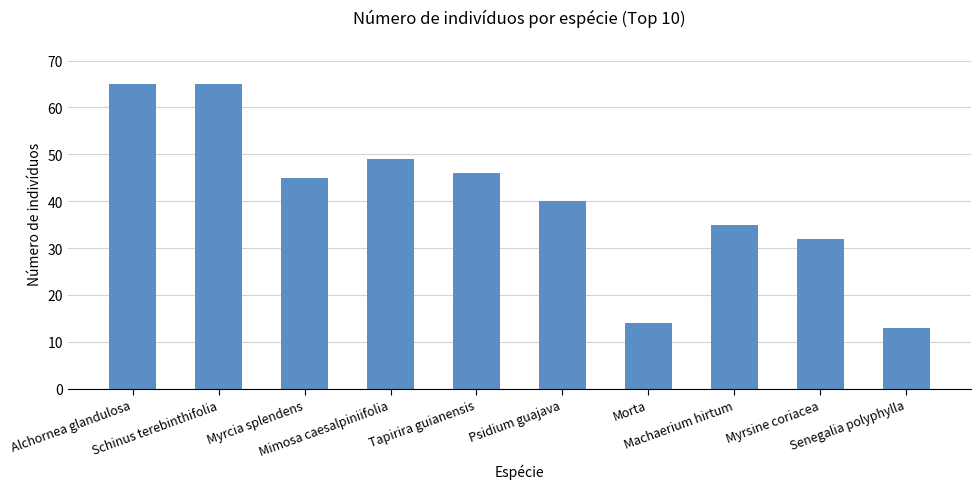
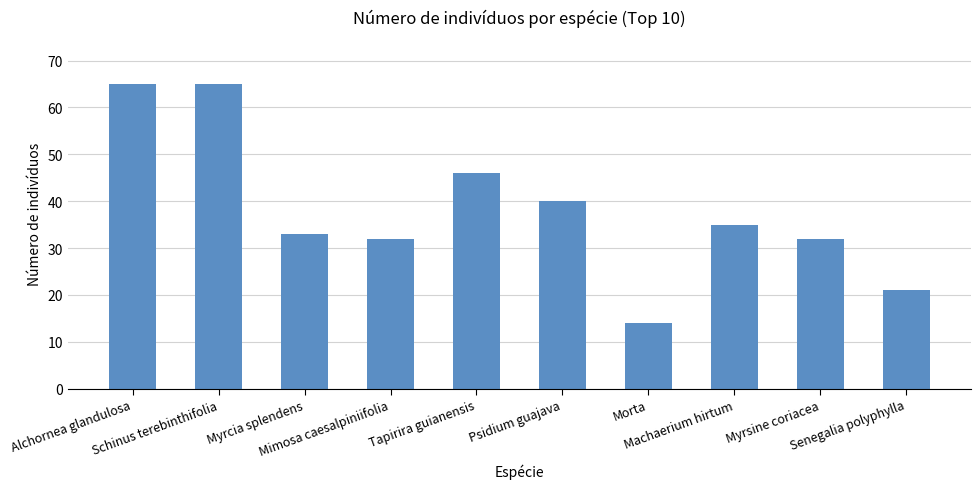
Myrcia splendens: 45 -> 33
Mimosa caesalpiniifolia: 49 -> 32
Senegalia polyphylla: 13 -> 21
